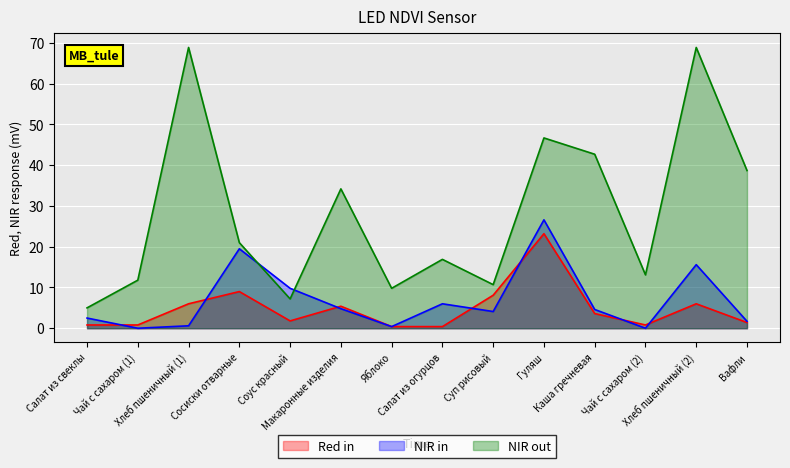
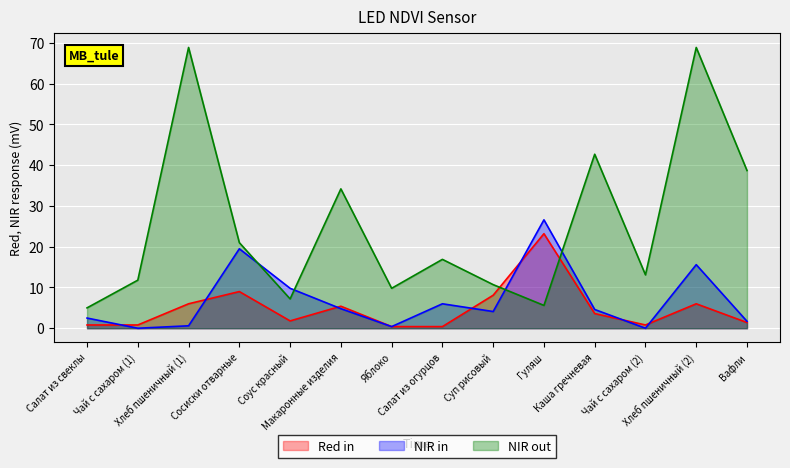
NIR out, Гуляш: 47 -> 6
